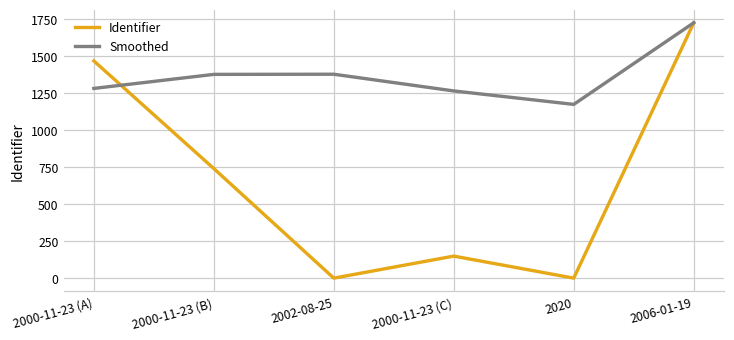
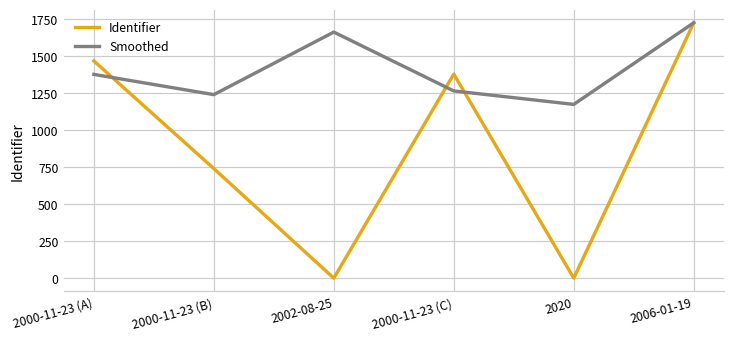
Smoothed, 2000-11-23 (A): 1280 -> 1380
Smoothed, 2000-11-23 (B): 1380 -> 1240
Smoothed, 2002-08-25: 1380 -> 1660
Identifier, 2000-11-23 (C): 150 -> 1380
